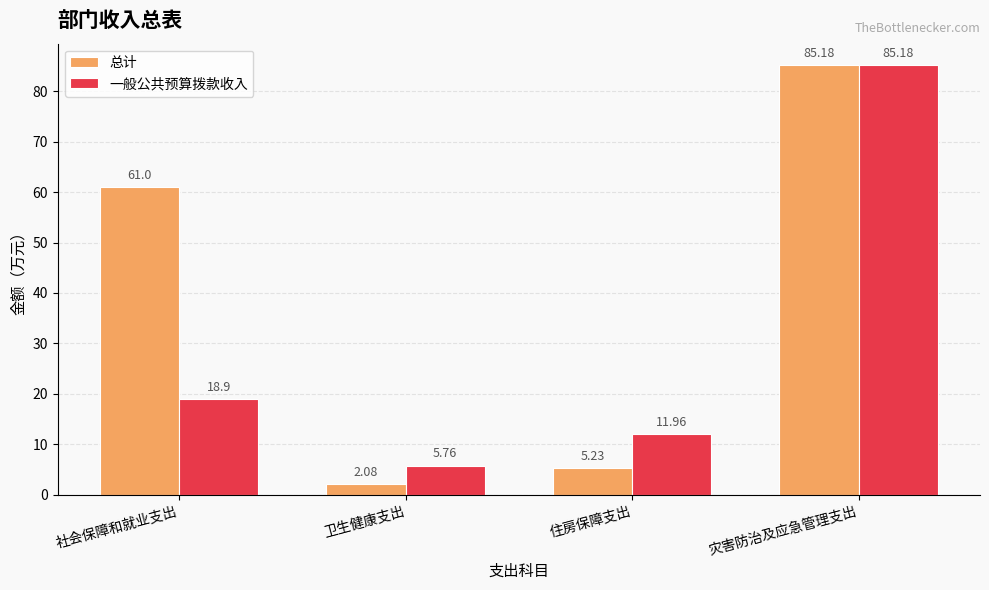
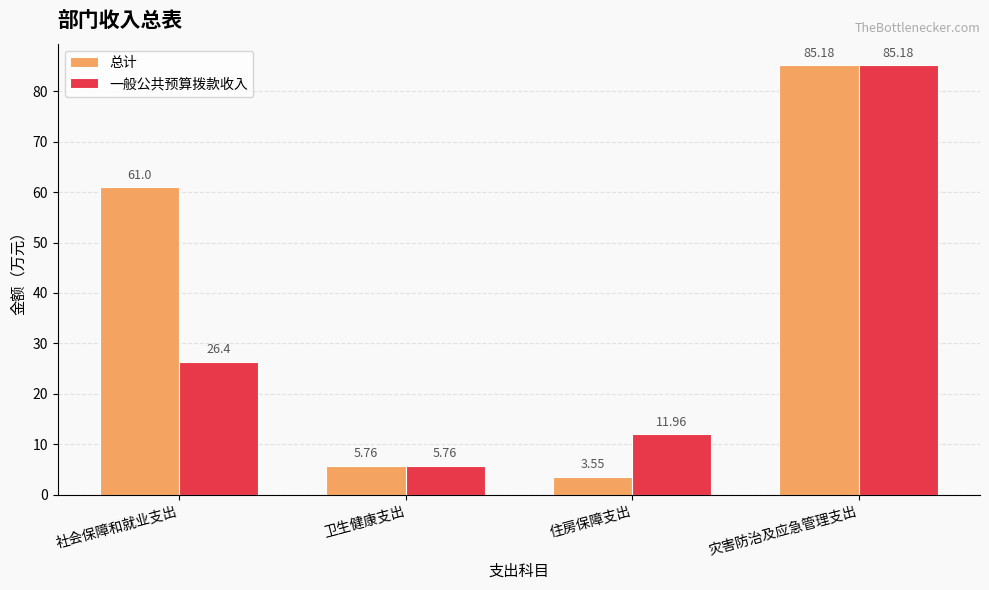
一般公共预算拨款收入, 社会保障和就业支出: 18.9 -> 26.4
总计, 卫生健康支出: 2.08 -> 5.76
总计, 住房保障支出: 5.23 -> 3.55
